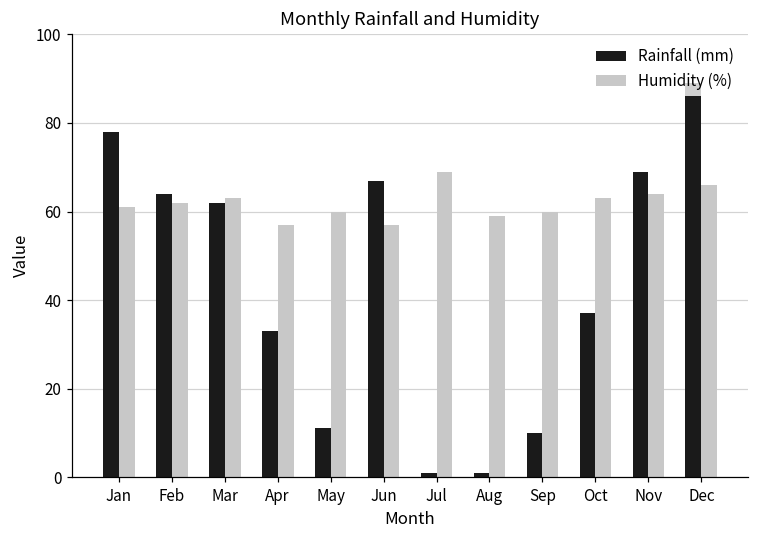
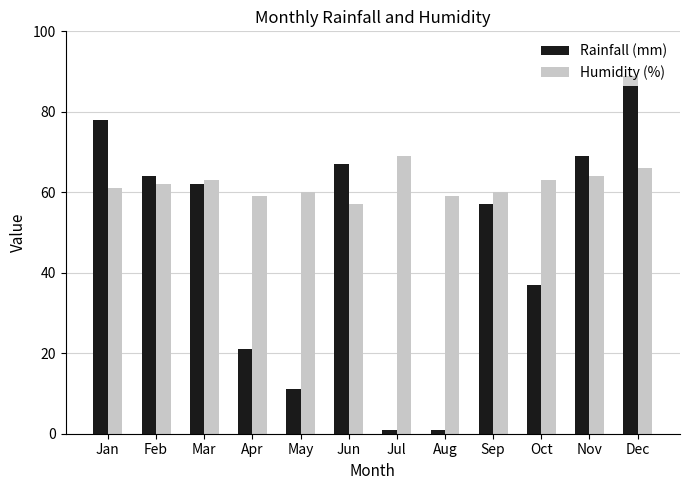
Rainfall (mm), Apr: 33 -> 21
Humidity (%), Apr: 57 -> 59
Rainfall (mm), Sep: 10 -> 57
